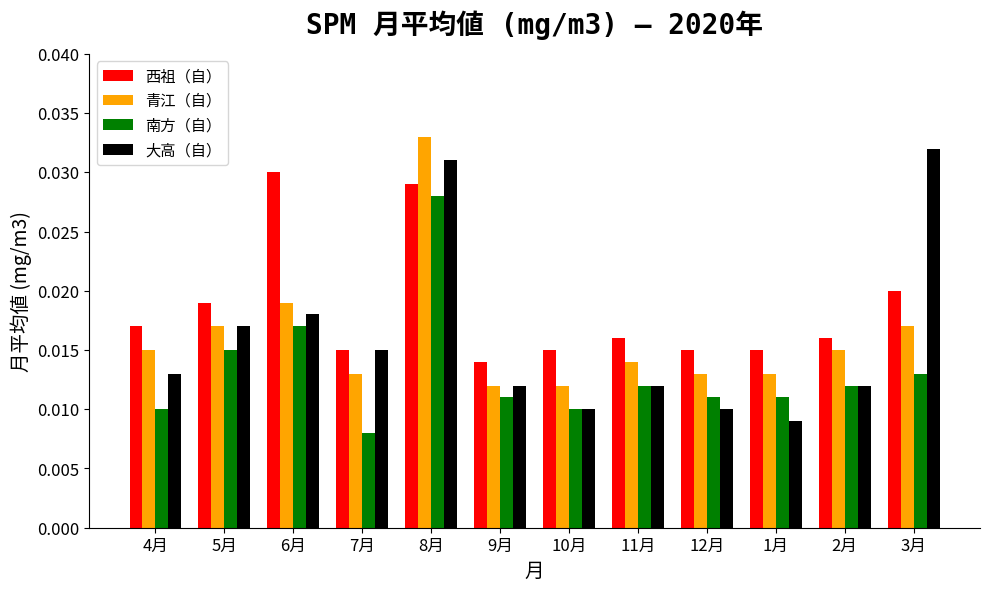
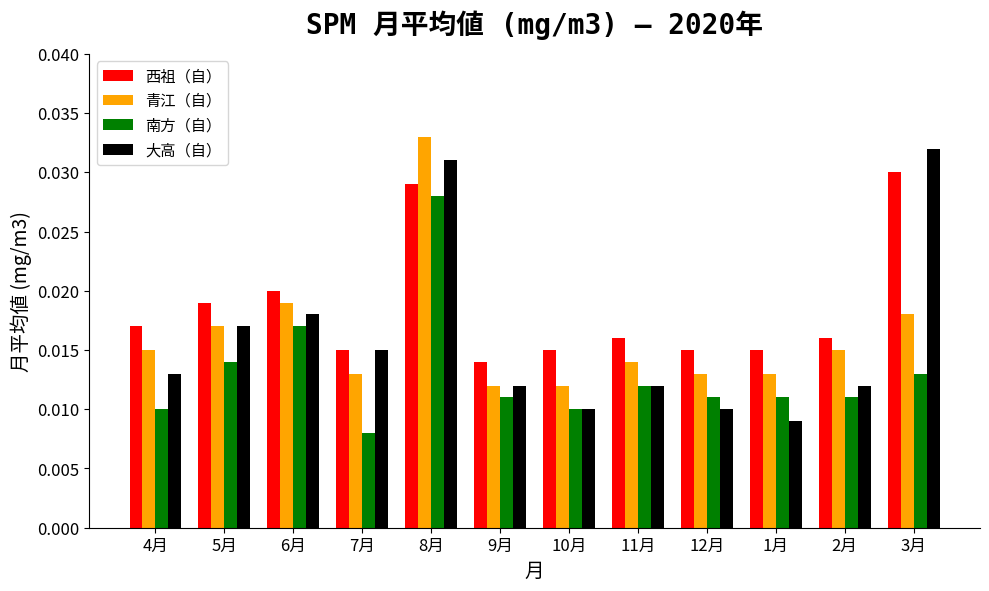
南方（自）, 5月: 0.015 -> 0.014
西祖（自）, 6月: 0.03 -> 0.02
南方（自）, 2月: 0.012 -> 0.011
西祖（自）, 3月: 0.02 -> 0.03
青江（自）, 3月: 0.017 -> 0.018
